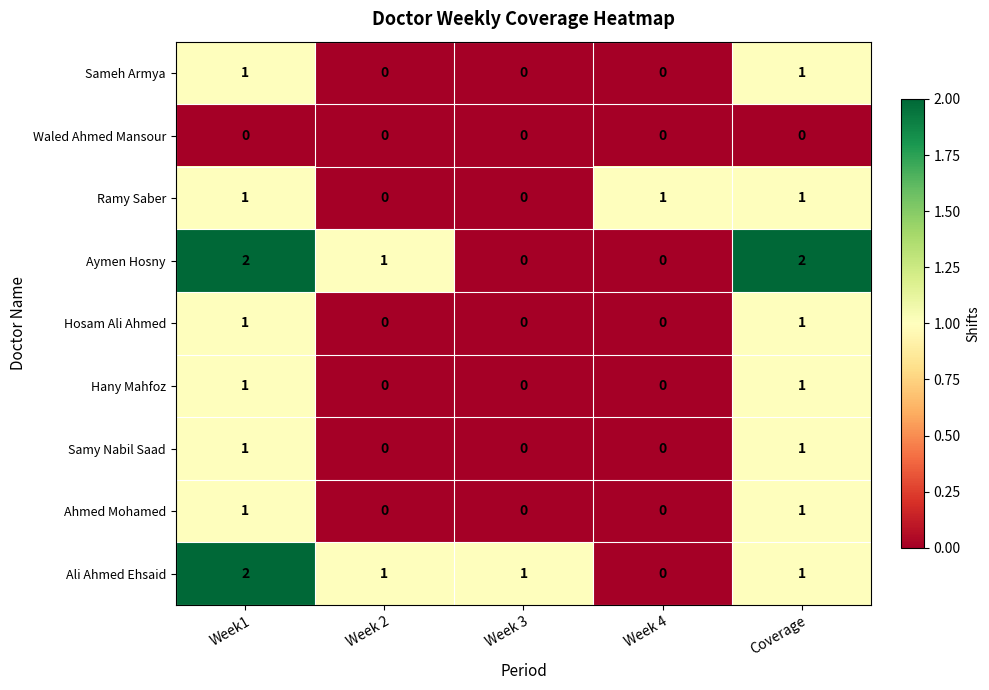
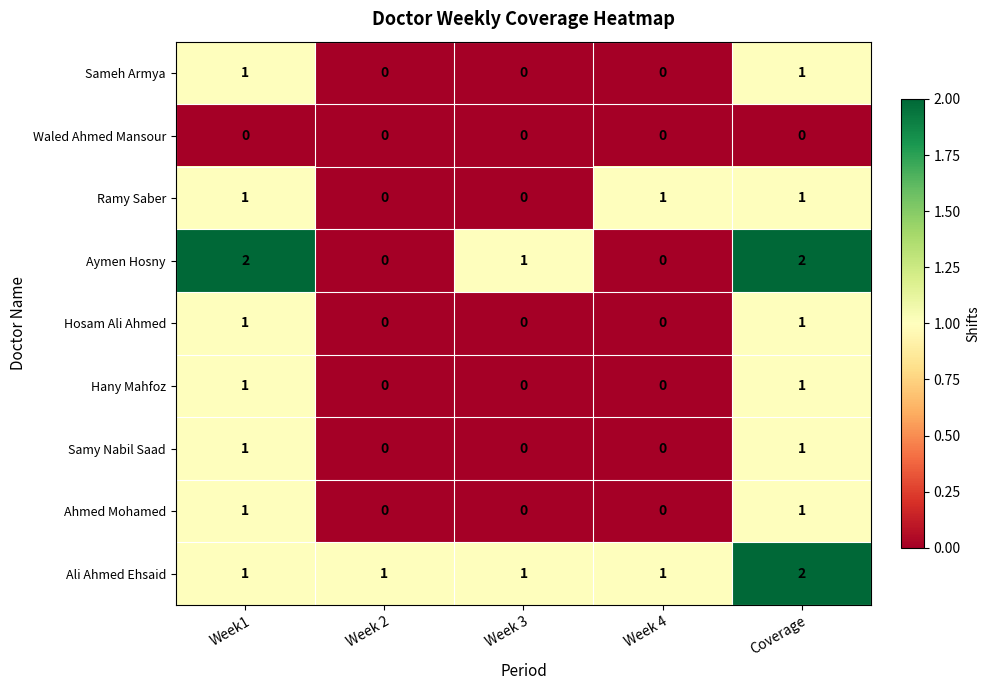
Aymen Hosny, Week 2: 1 -> 0
Aymen Hosny, Week 3: 0 -> 1
Ali Ahmed Ehsaid, Week1: 2 -> 1
Ali Ahmed Ehsaid, Week 4: 0 -> 1
Ali Ahmed Ehsaid, Coverage: 1 -> 2
